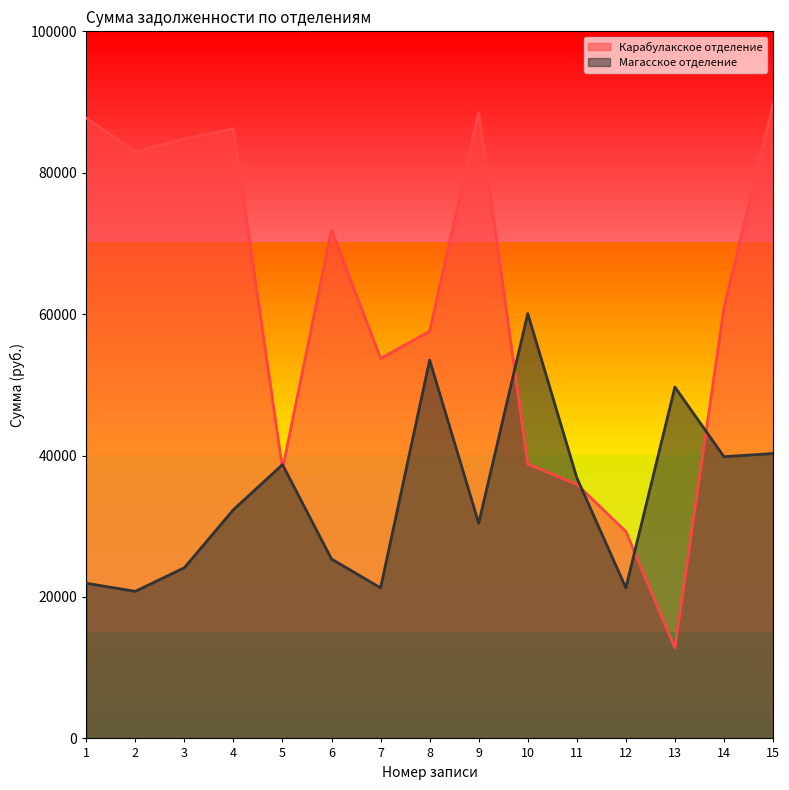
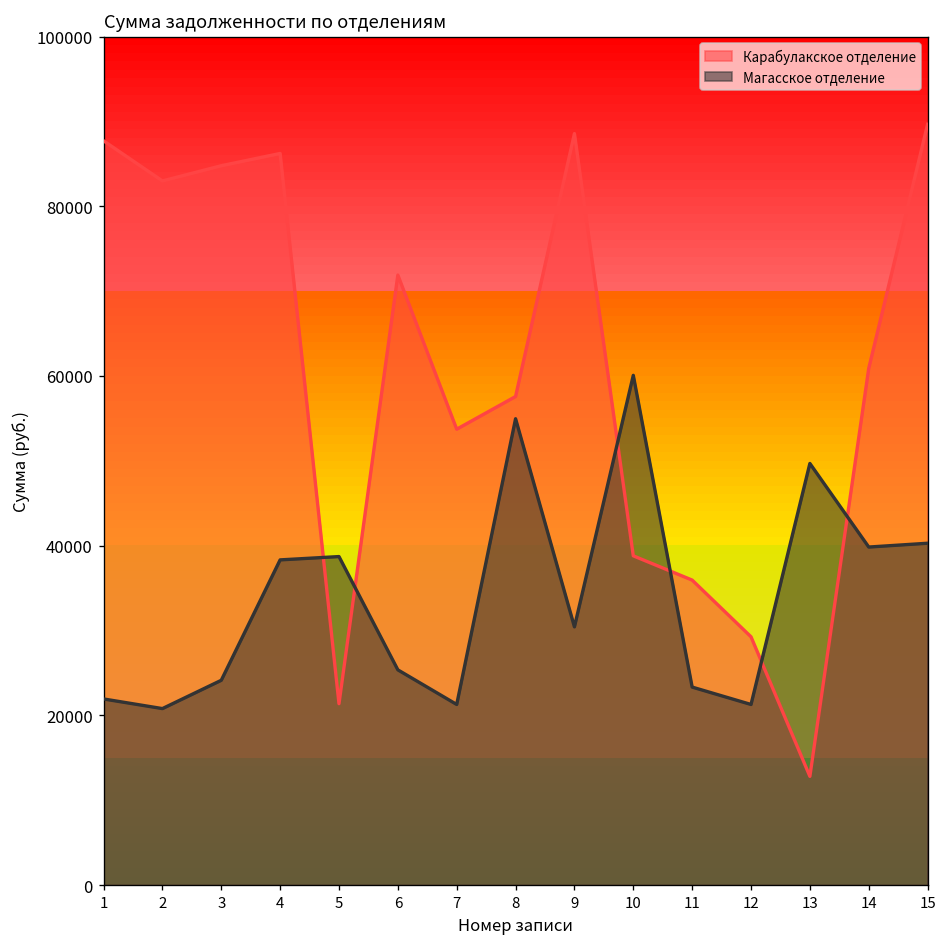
Магасское отделение, 4: 32000 -> 38000
Карабулакское отделение, 5: 38000 -> 21000
Магасское отделение, 8: 54000 -> 55000
Магасское отделение, 11: 37000 -> 23000
